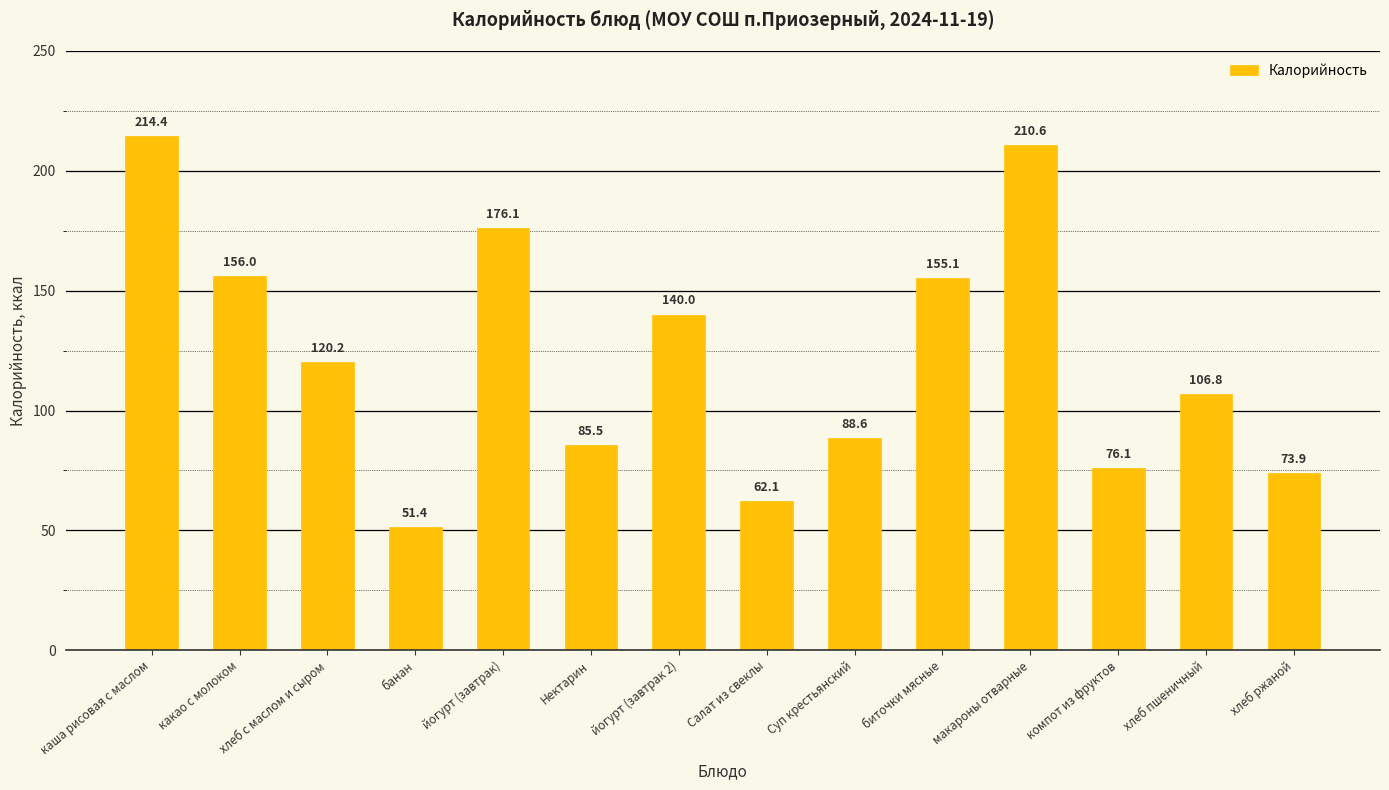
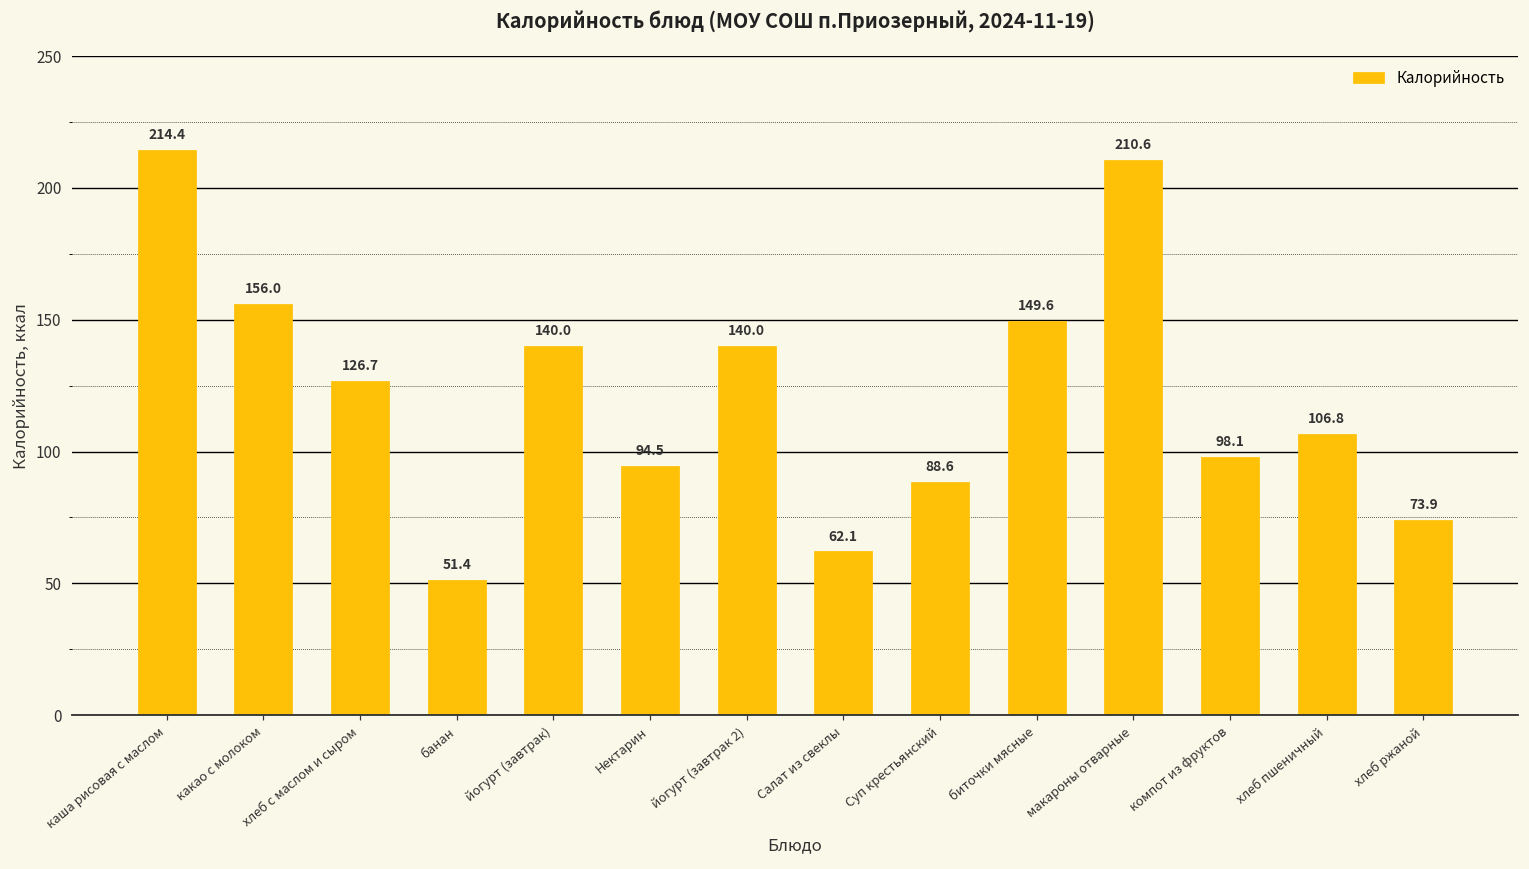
хлеб с маслом и сыром: 120.2 -> 126.7
йогурт (завтрак): 176.1 -> 140.0
Нектарин: 85.5 -> 94.5
биточки мясные: 155.1 -> 149.6
компот из фруктов: 76.1 -> 98.1
